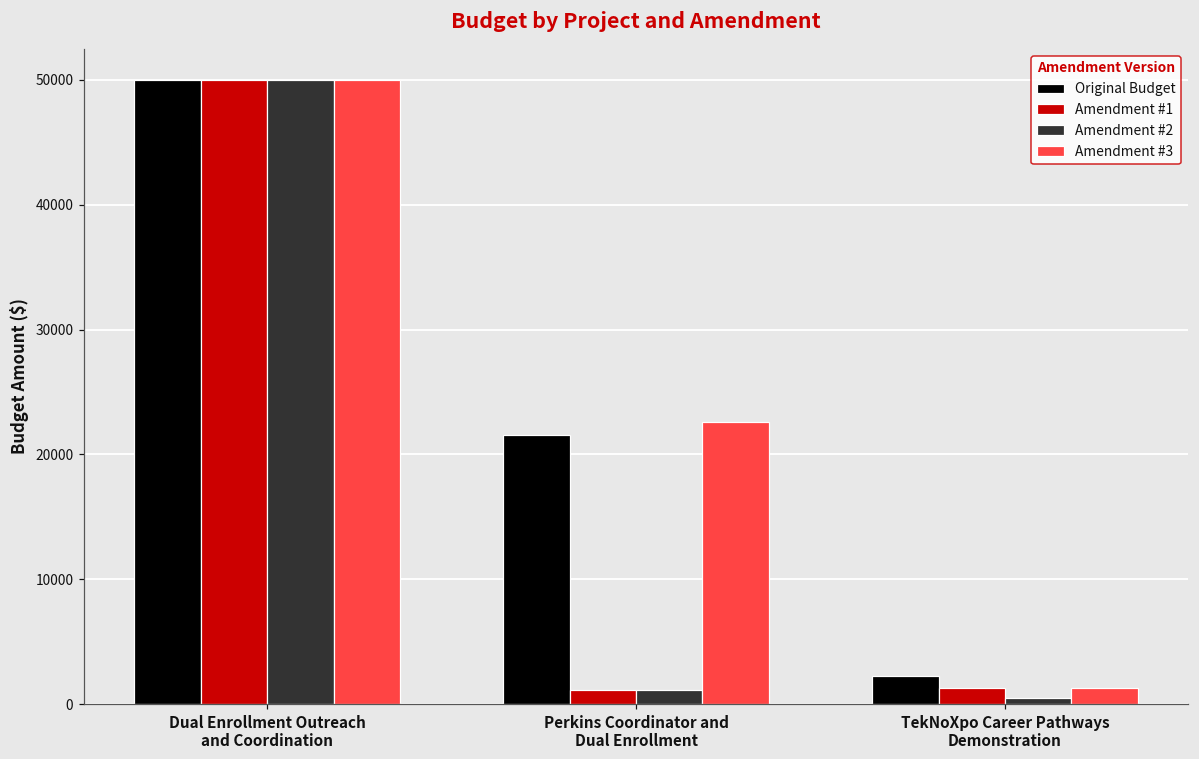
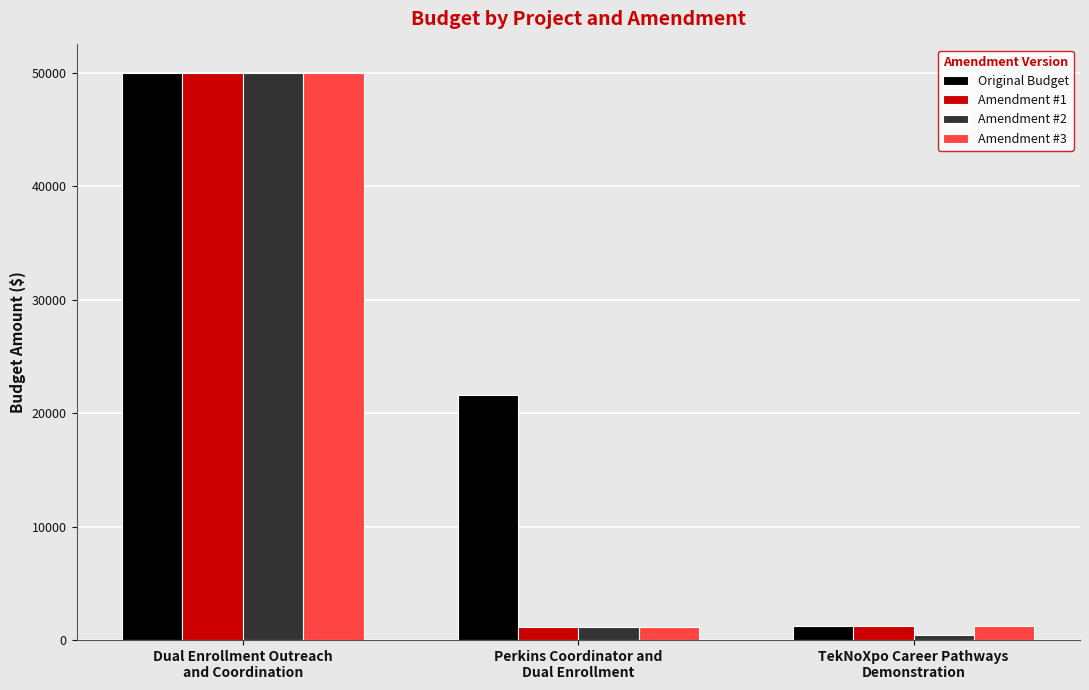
Amendment #3, Perkins Coordinator and Dual Enrollment: 22600 -> 1100
Original Budget, TekNoXpo Career Pathways Demonstration: 2300 -> 1300
